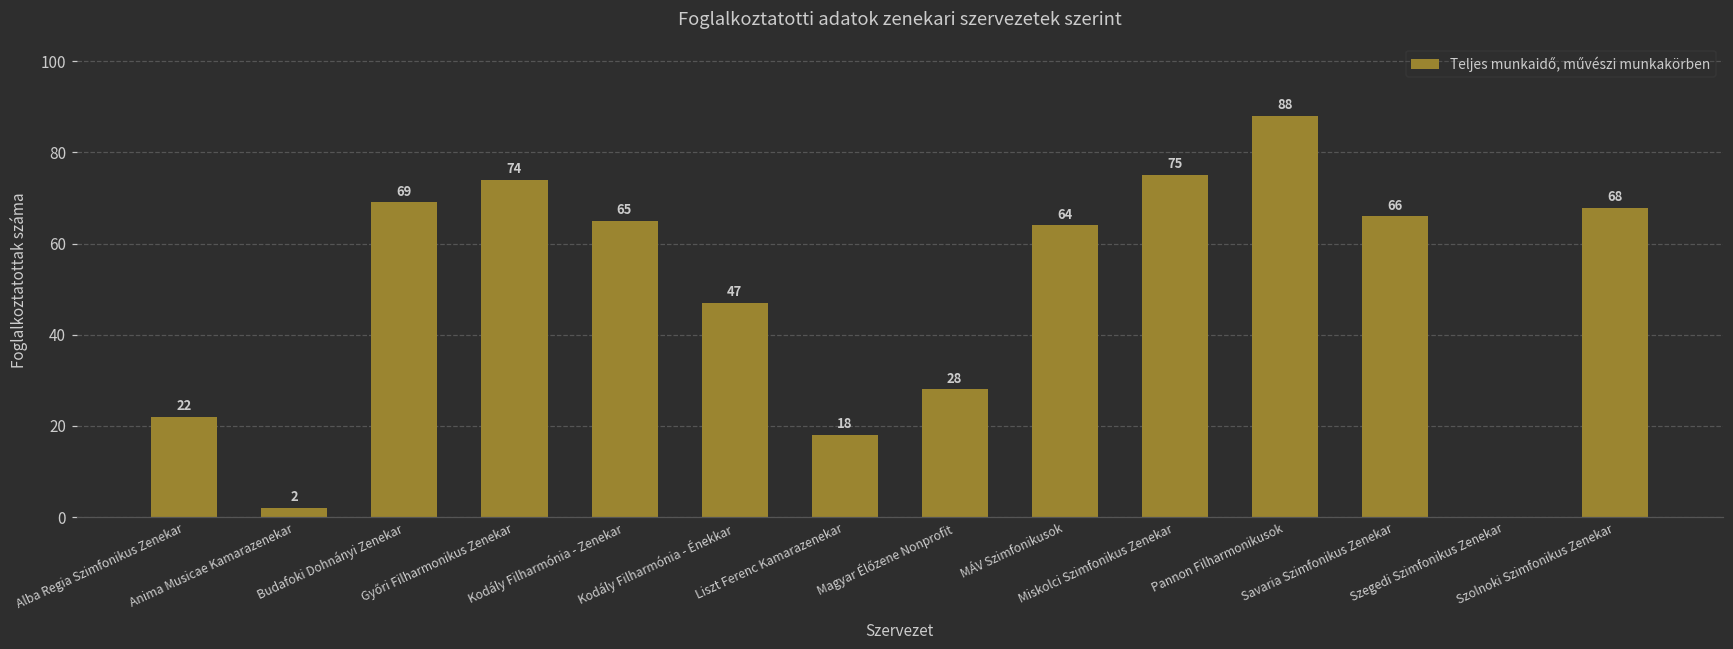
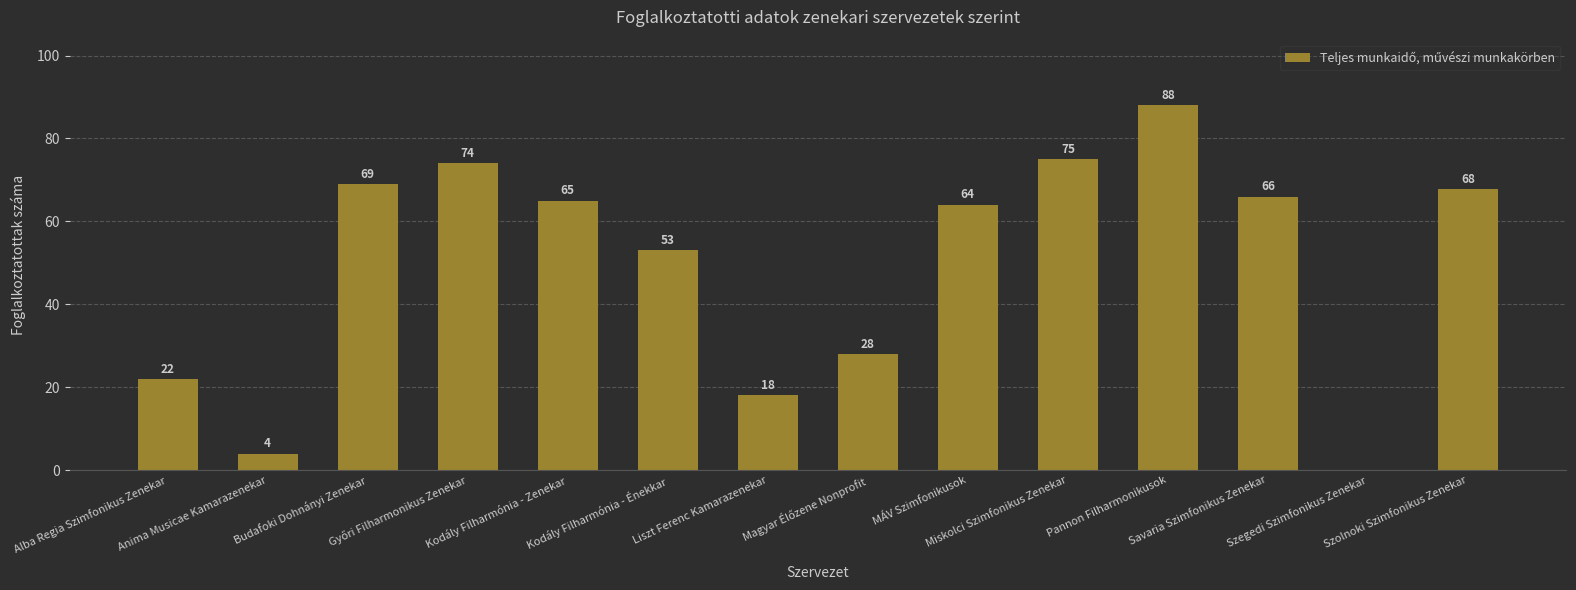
Anima Musicae Kamarazenekar: 2 -> 4
Kodály Filharmónia - Énekkar: 47 -> 53
